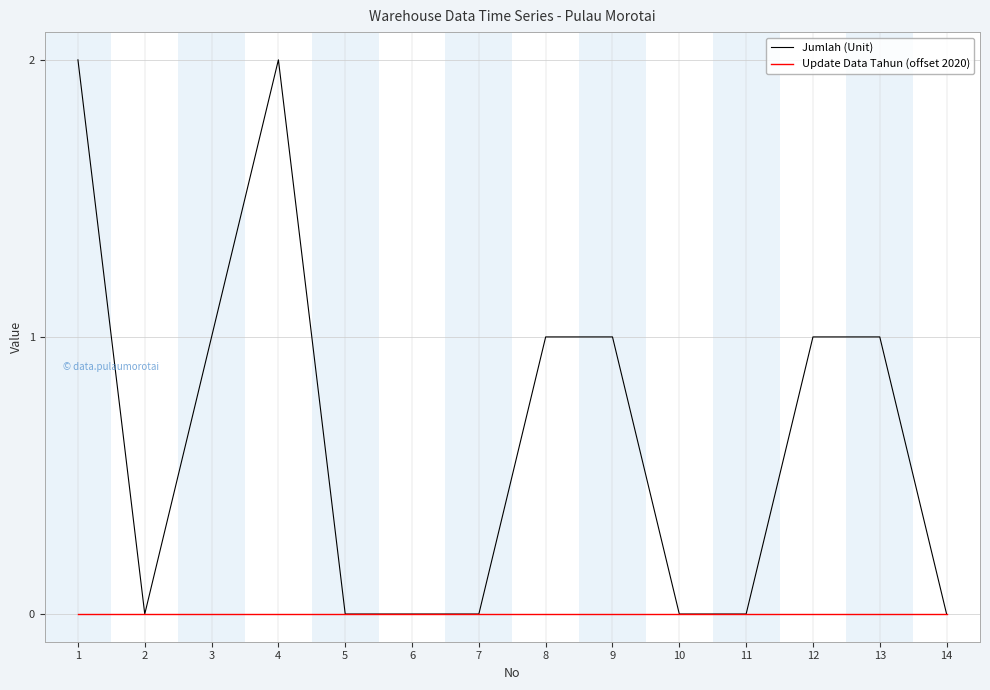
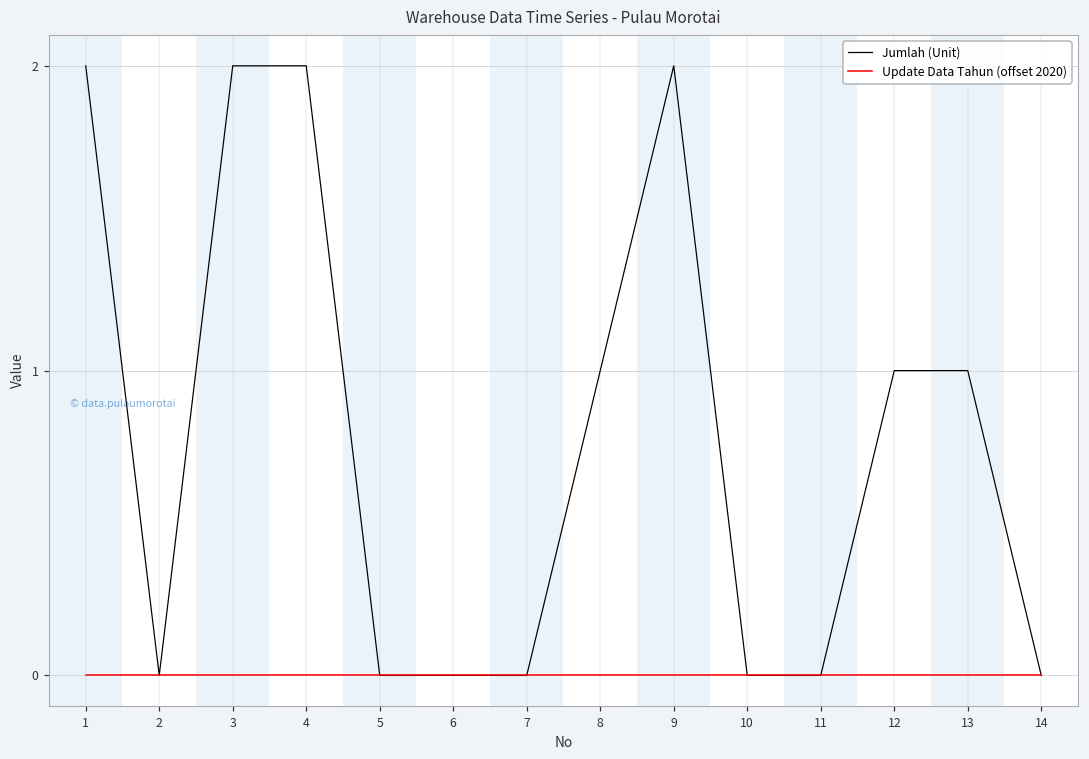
Jumlah (Unit), 3: 1 -> 2
Jumlah (Unit), 9: 1 -> 2
